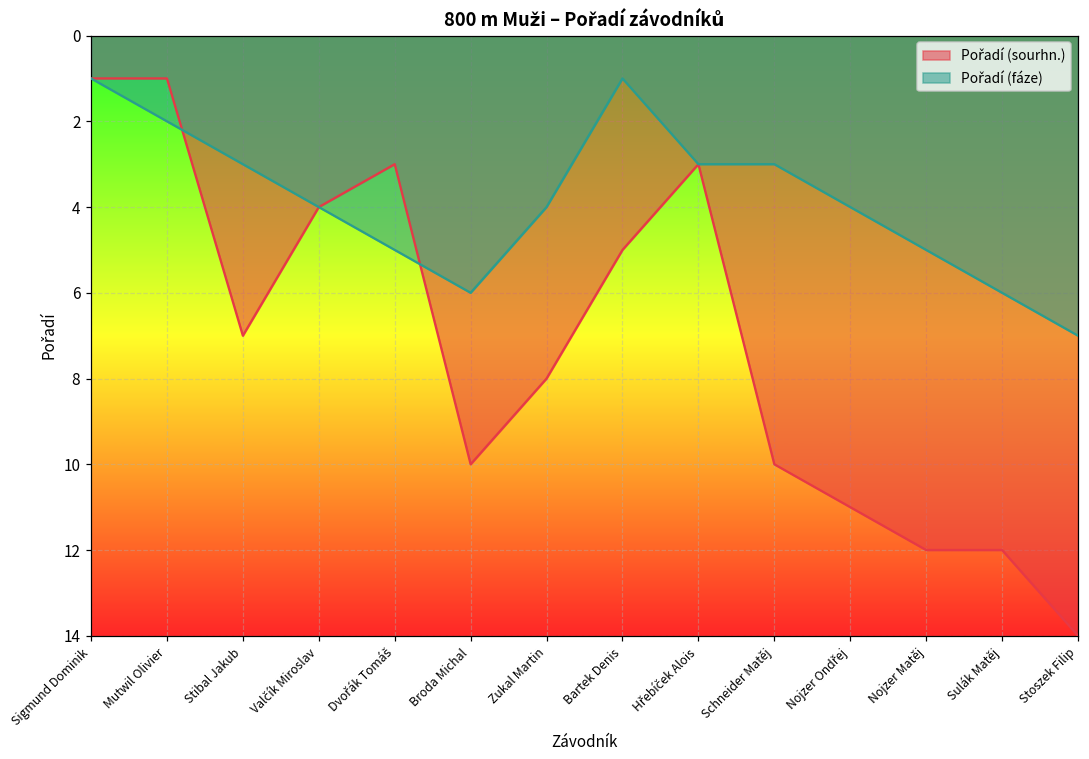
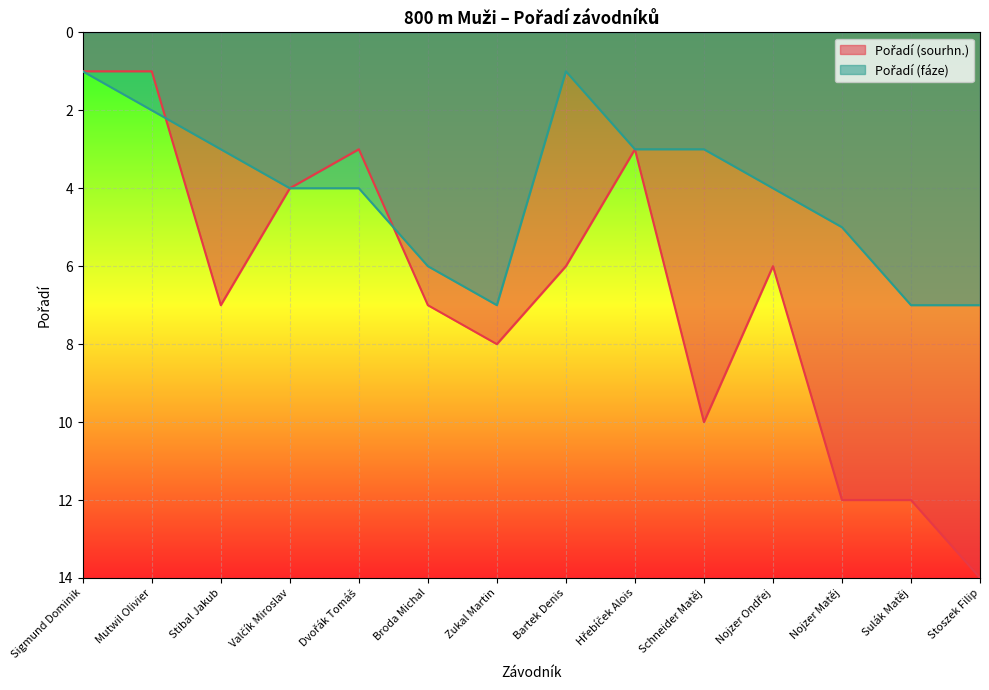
Pořadí (fáze), Dvořák Tomáš: 5 -> 4
Pořadí (sourhn.), Broda Michal: 10 -> 7
Pořadí (fáze), Zukal Martin: 4 -> 7
Pořadí (sourhn.), Bartek Denis: 5 -> 6
Pořadí (sourhn.), Nojzer Ondřej: 11 -> 6
Pořadí (fáze), Sulák Matěj: 6 -> 7
